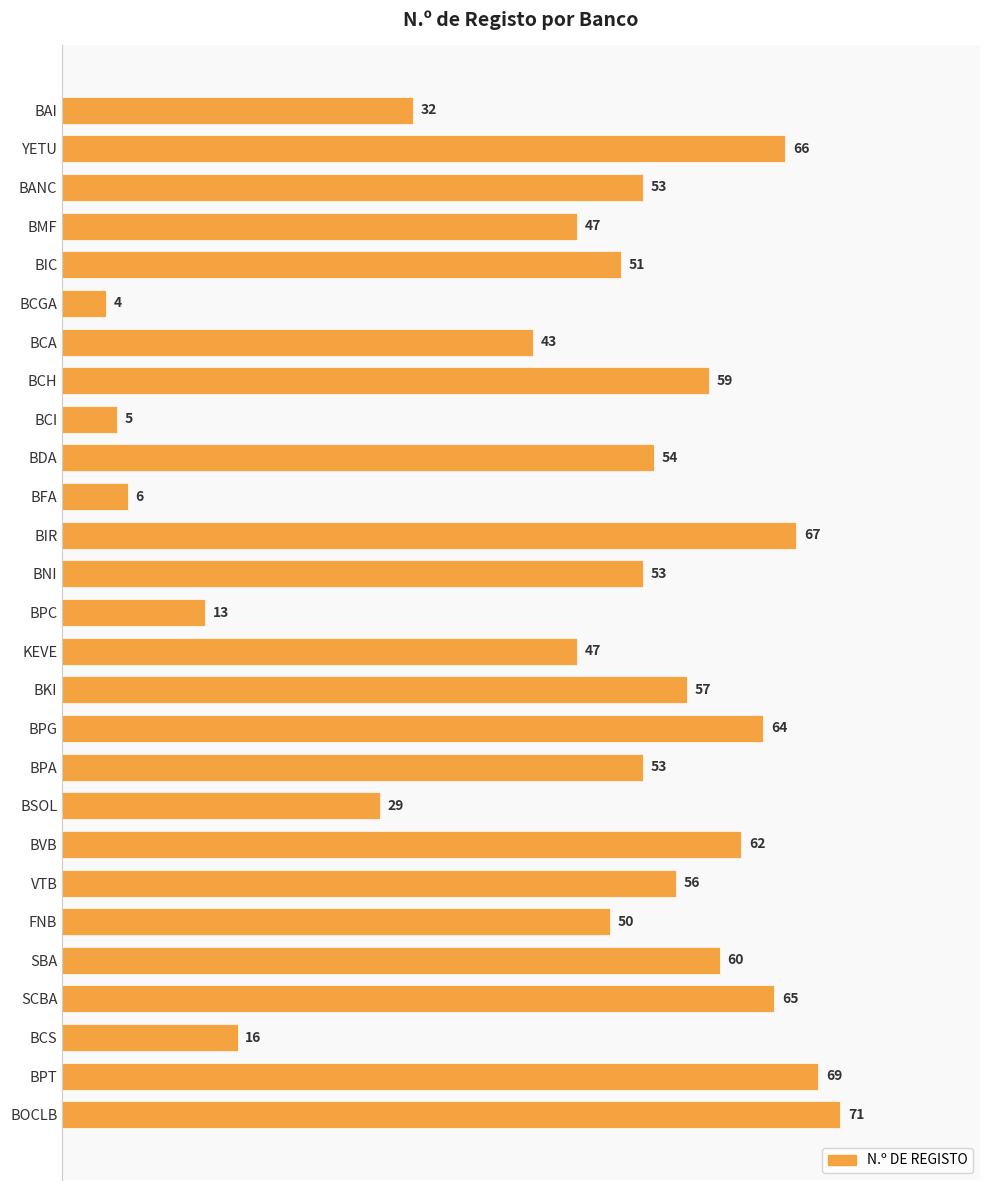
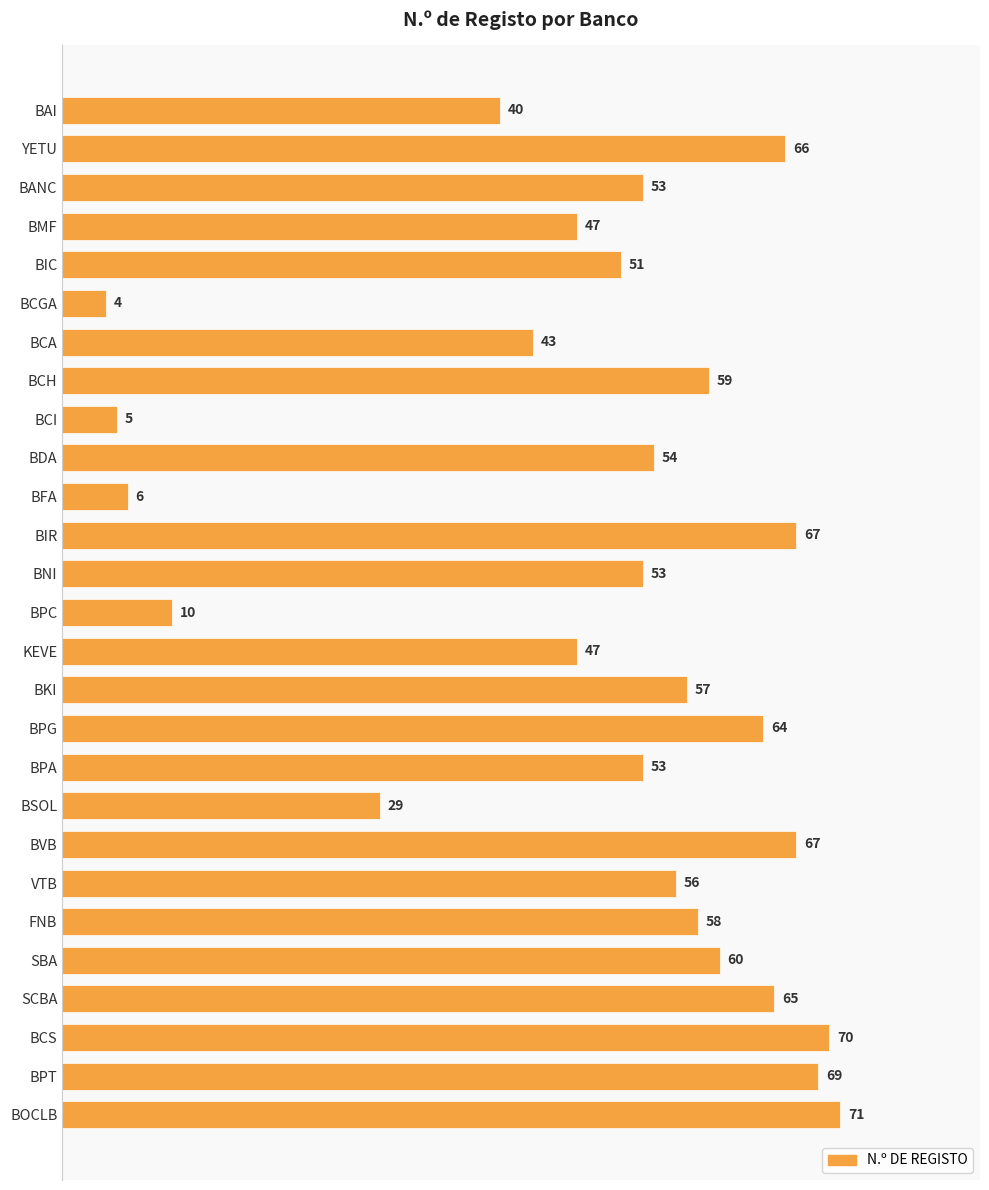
BAI: 32 -> 40
BPC: 13 -> 10
BVB: 62 -> 67
FNB: 50 -> 58
BCS: 16 -> 70
